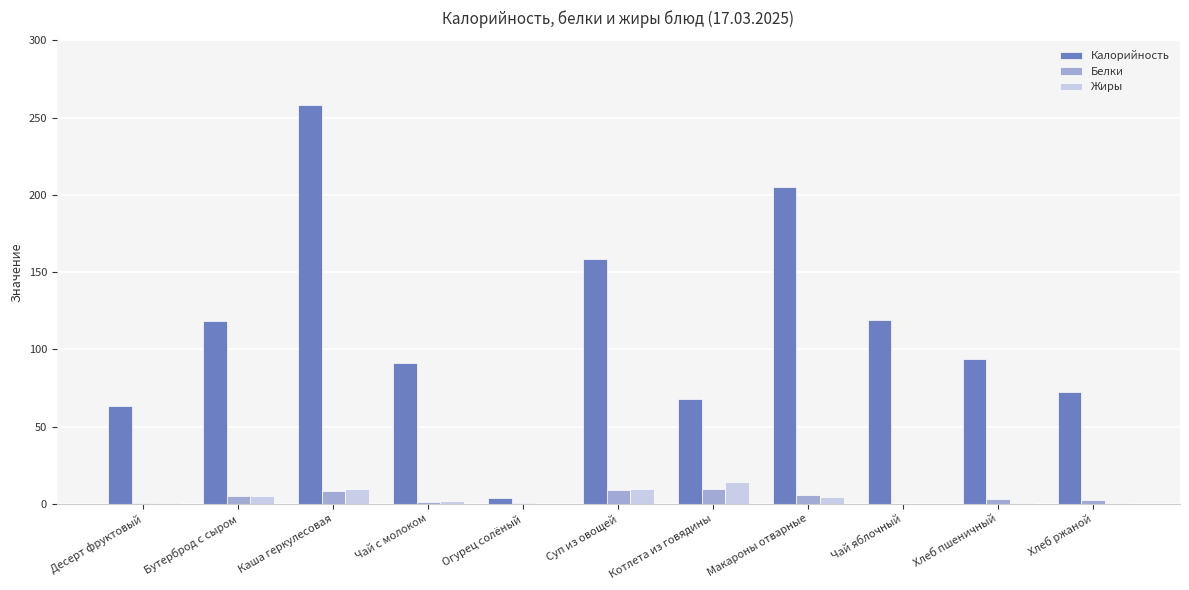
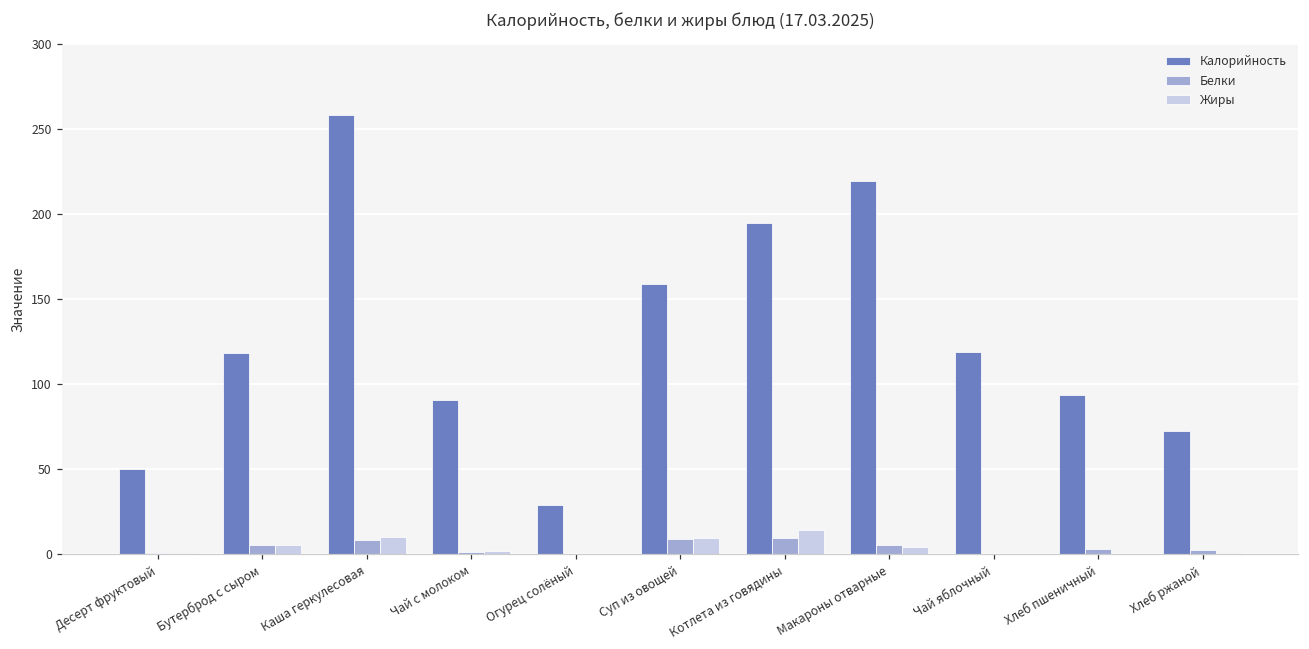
Калорийность, Десерт фруктовый: 63 -> 50
Калорийность, Огурец солёный: 4 -> 29
Калорийность, Котлета из говядины: 68 -> 195
Калорийность, Макароны отварные: 205 -> 219
